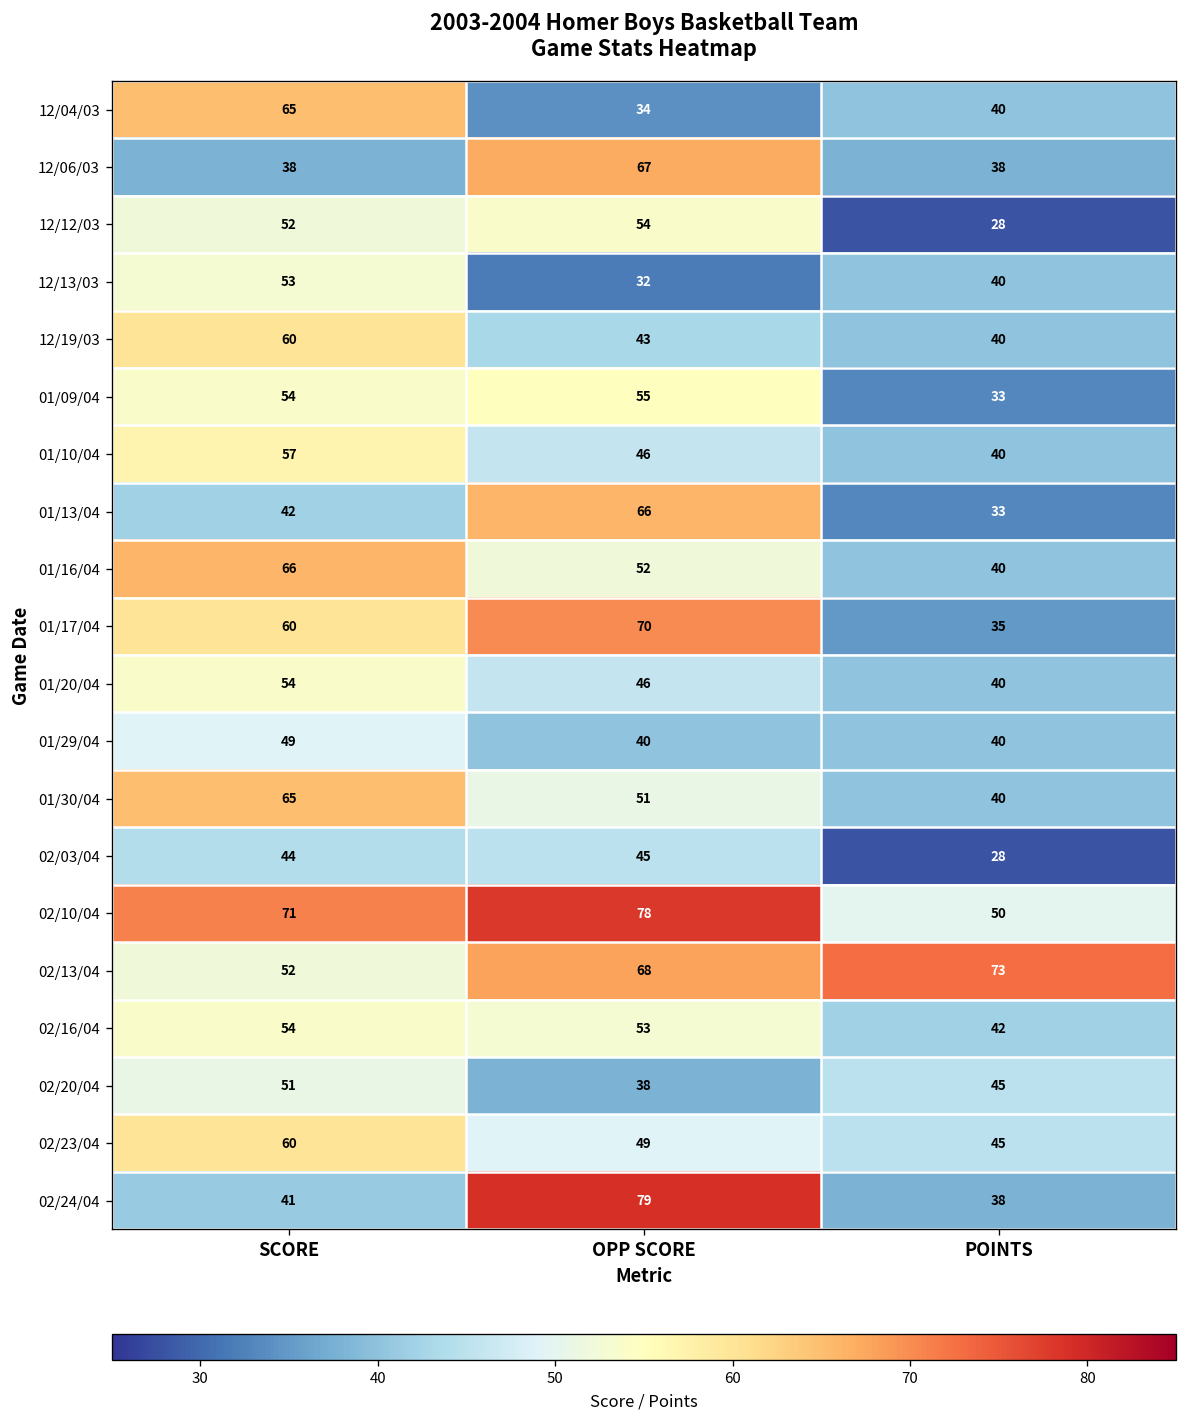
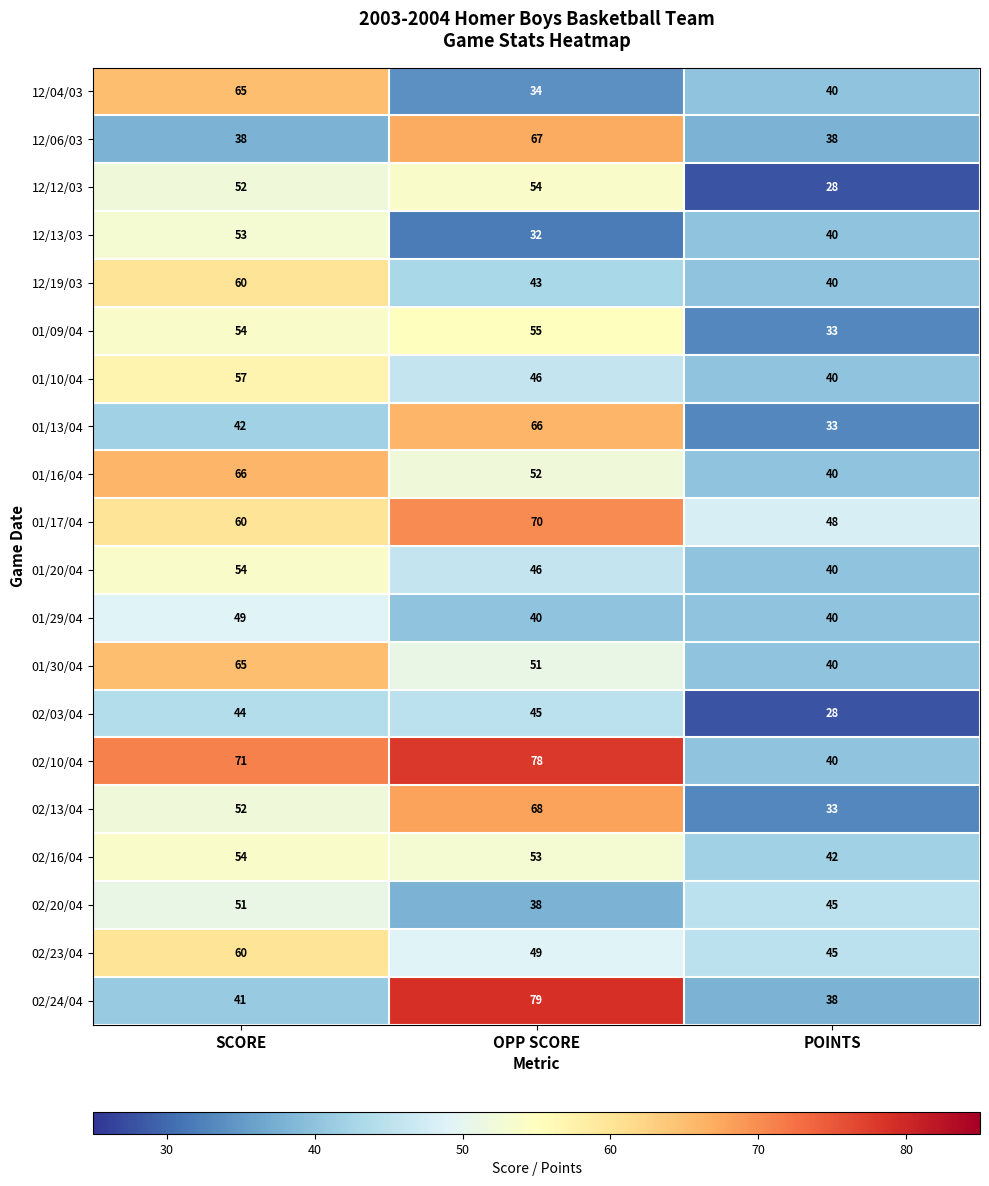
01/17/04, POINTS: 35 -> 48
02/10/04, POINTS: 50 -> 40
02/13/04, POINTS: 73 -> 33
